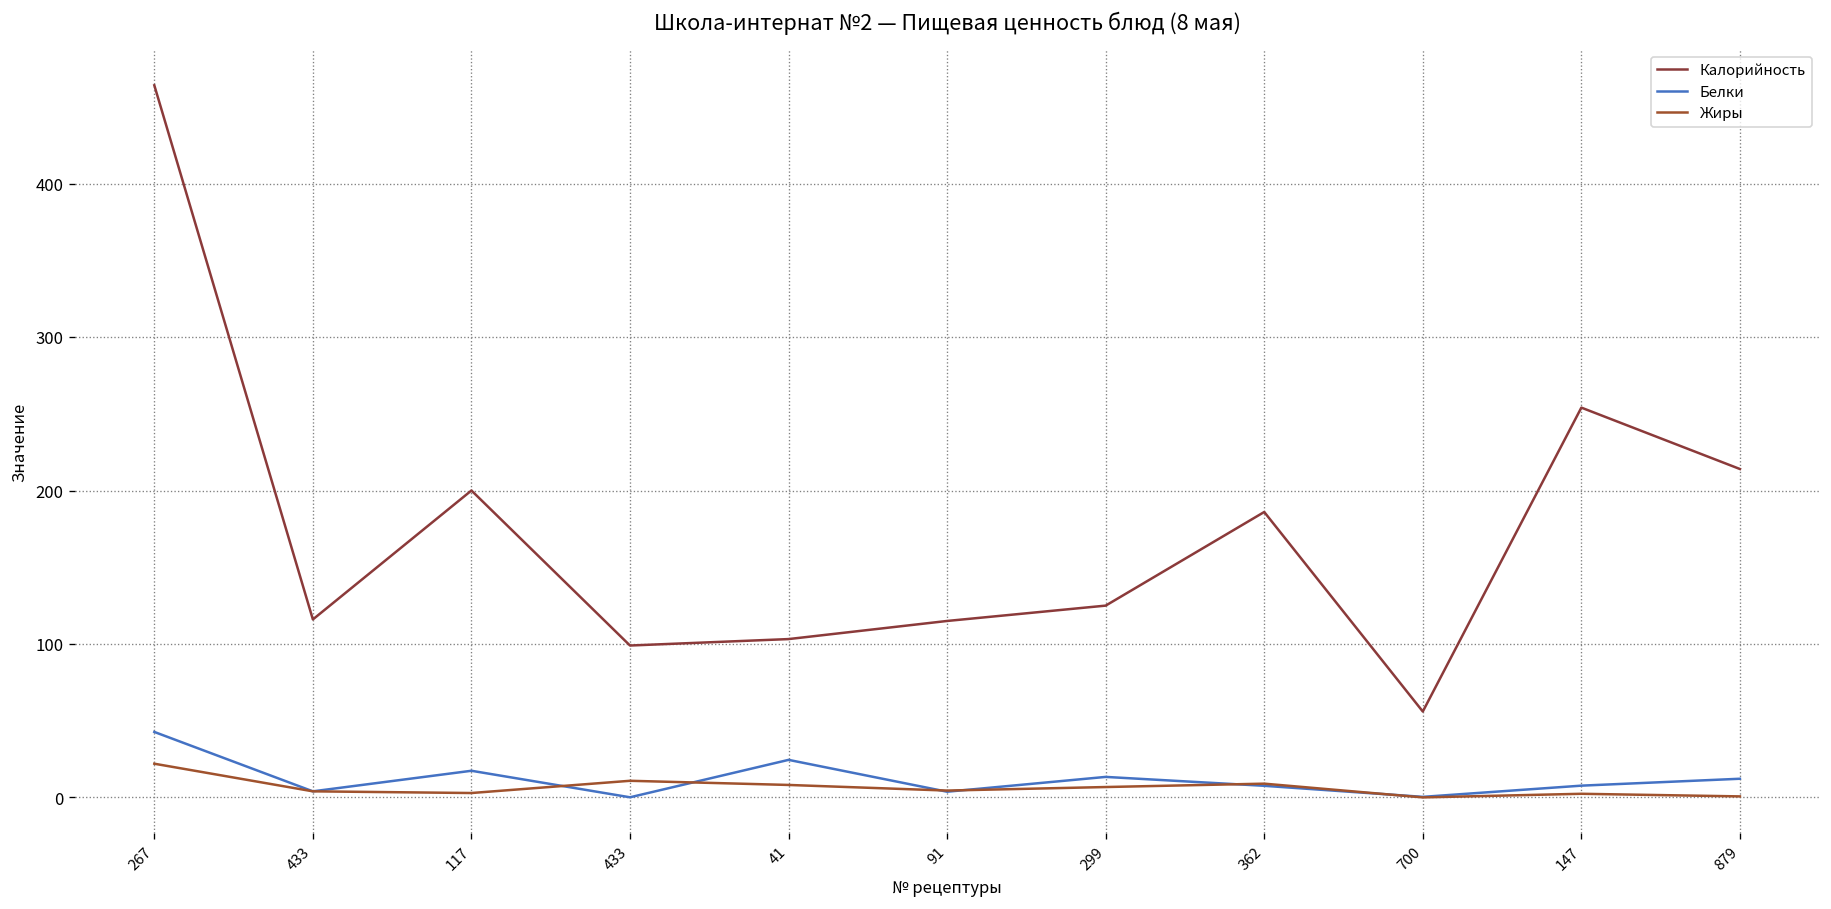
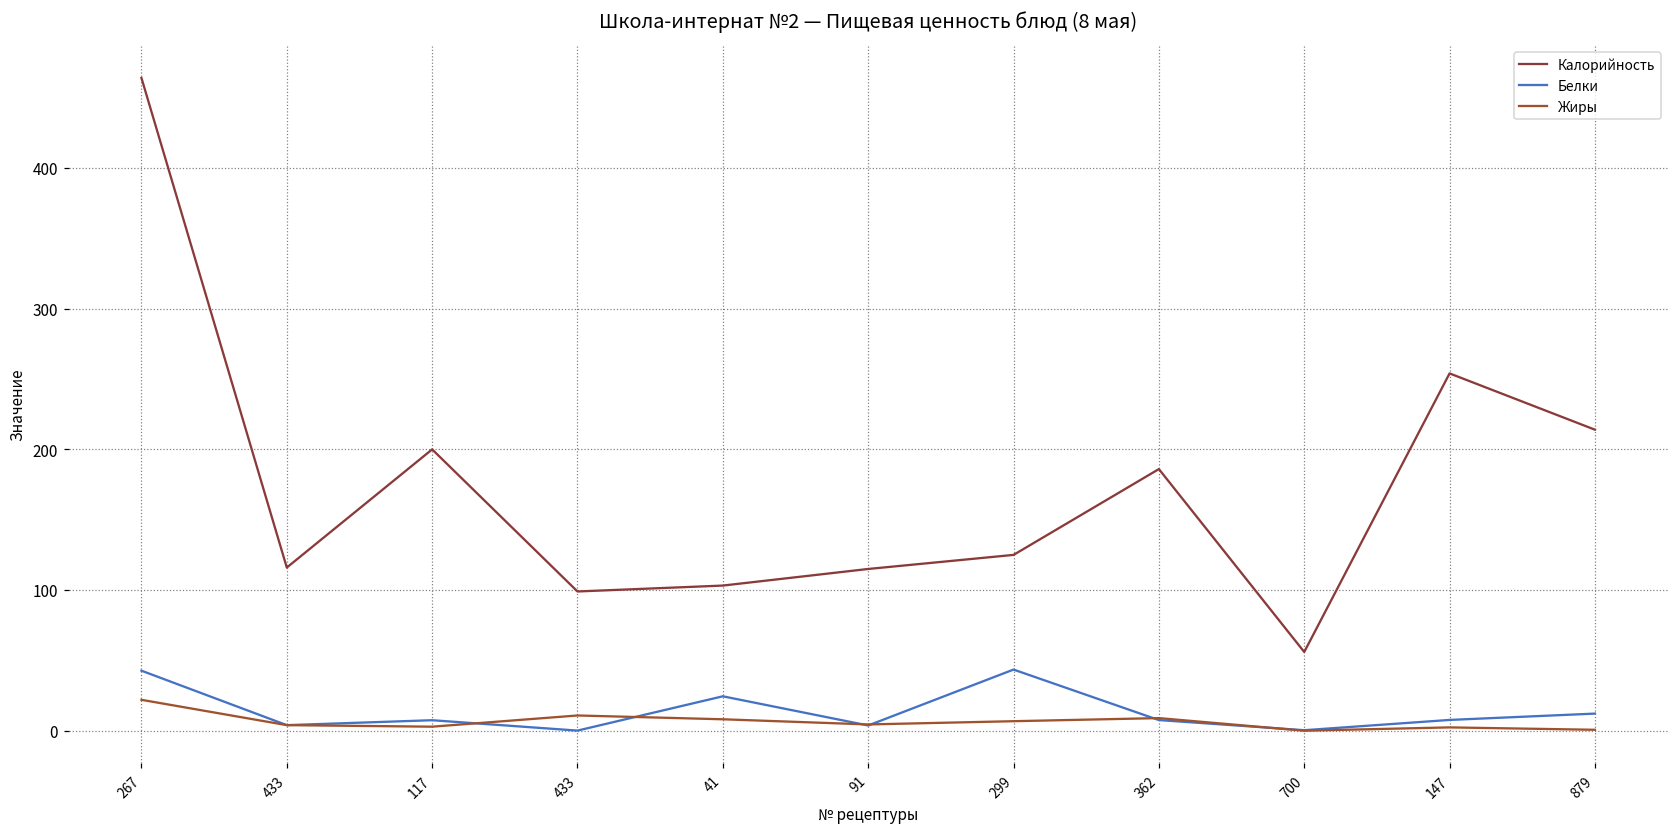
Белки, 117: 17 -> 8
Белки, 299: 13 -> 44
